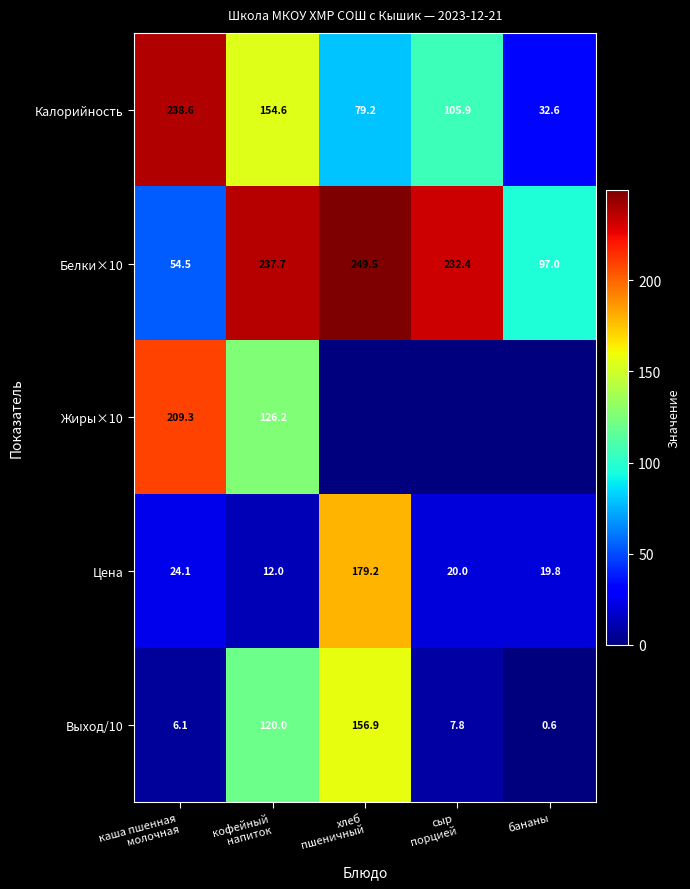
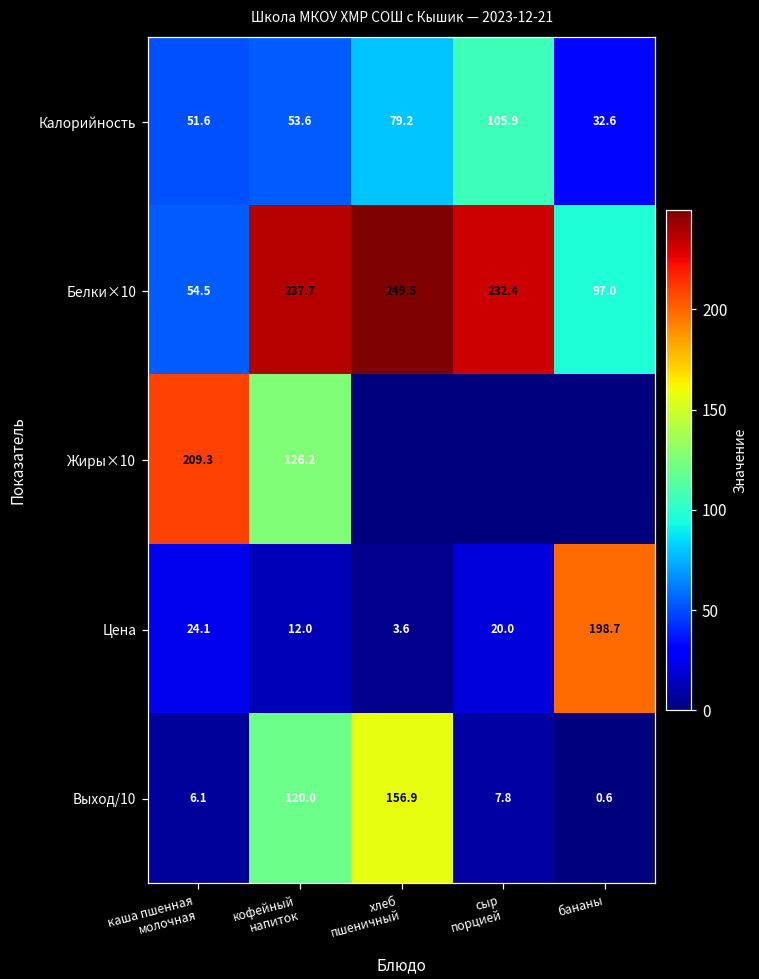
Калорийность, каша пшенная молочная: 238.6 -> 51.6
Калорийность, кофейный напиток: 154.6 -> 53.6
Цена, хлеб пшеничный: 179.2 -> 3.6
Цена, бананы: 19.8 -> 198.7
